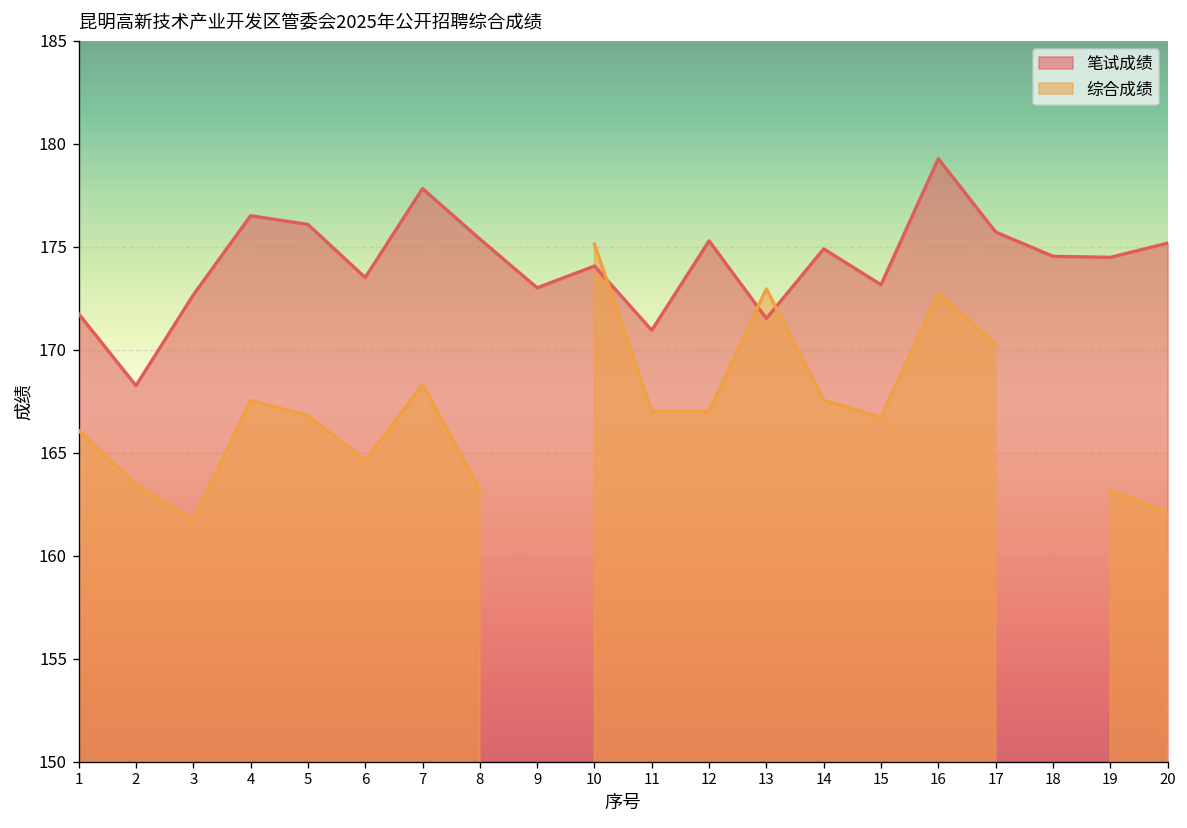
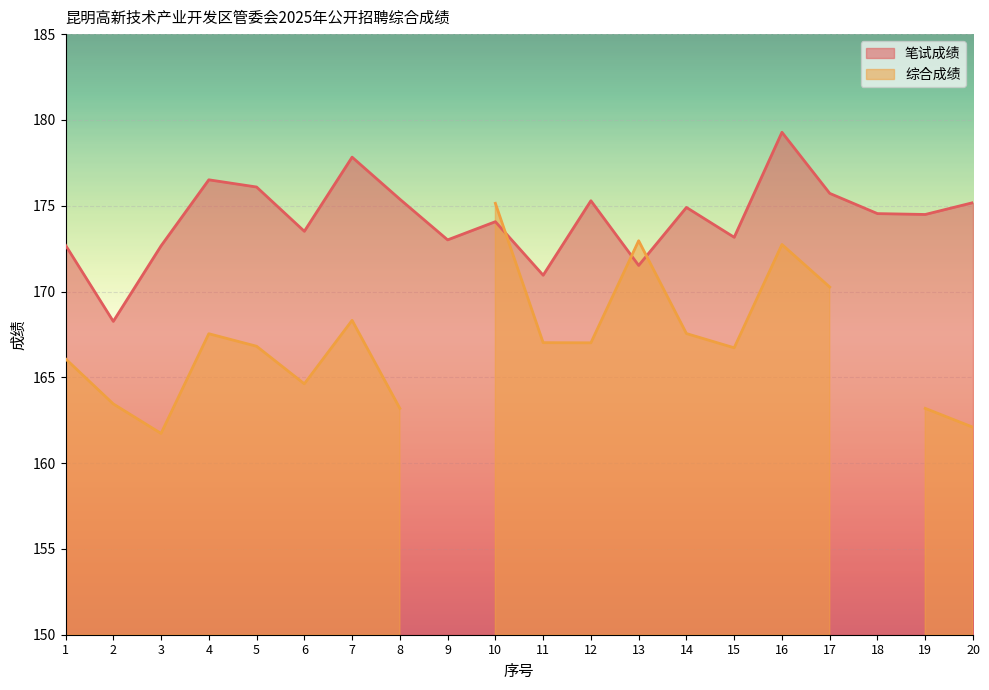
笔试成绩, 1: 171.8 -> 172.7
